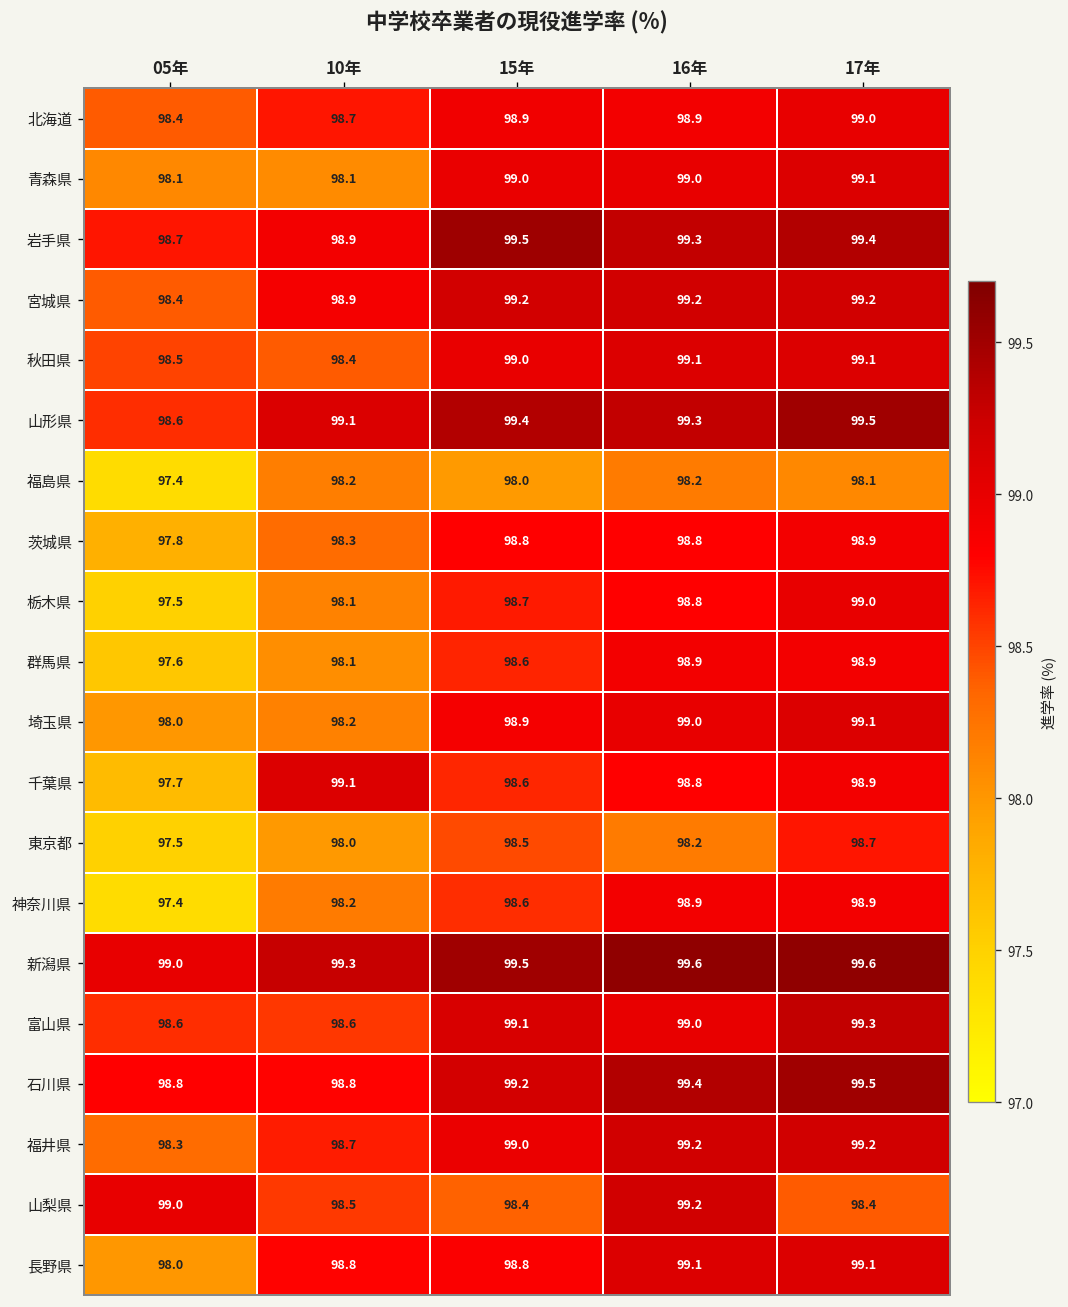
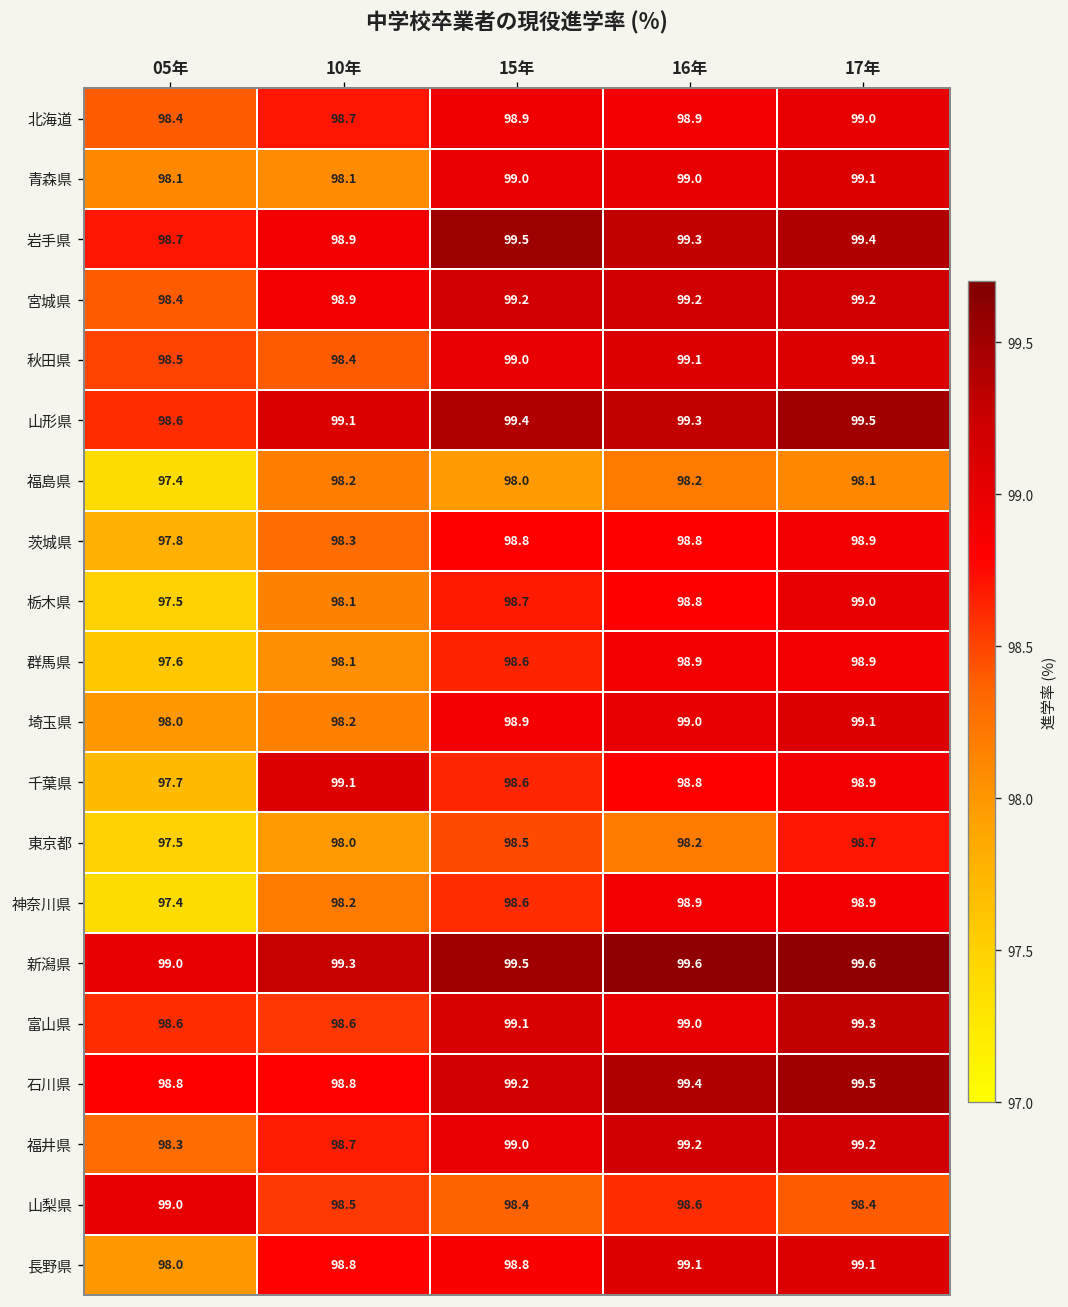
山梨県, 16年: 99.2 -> 98.6
